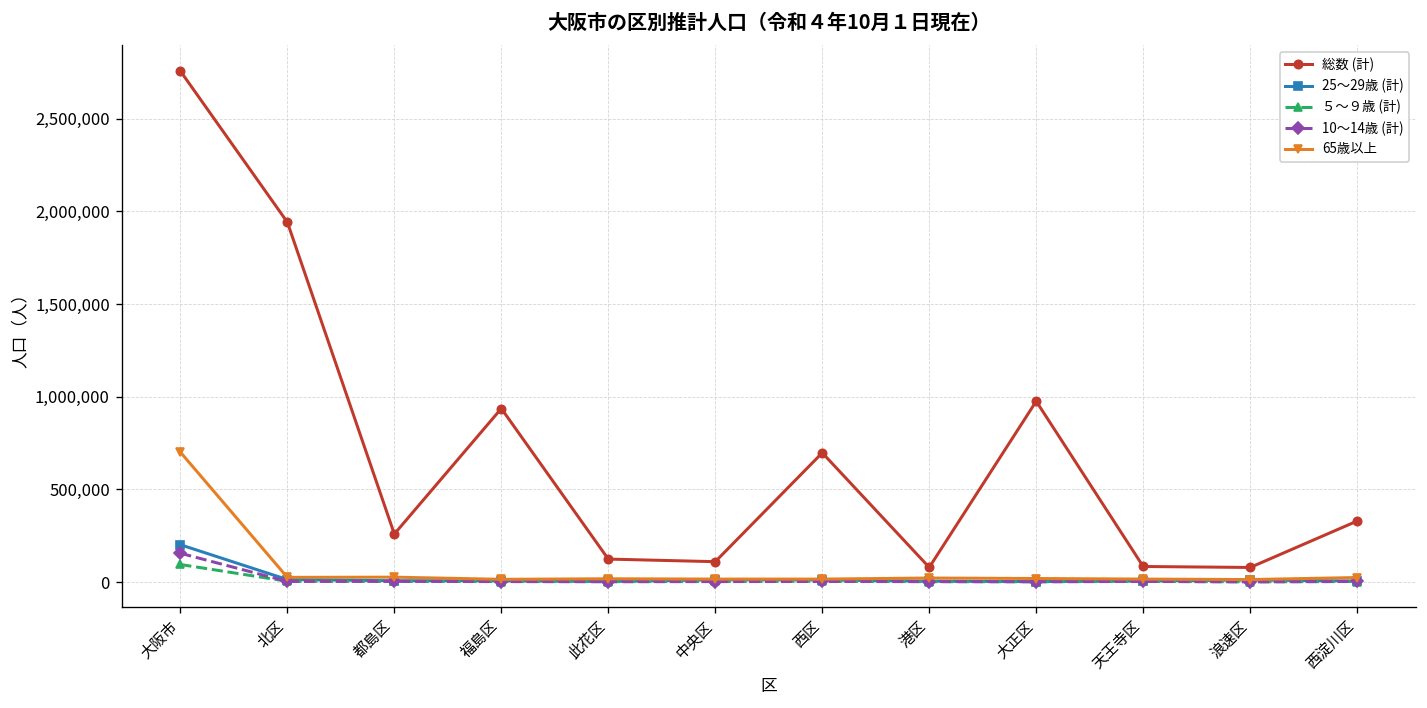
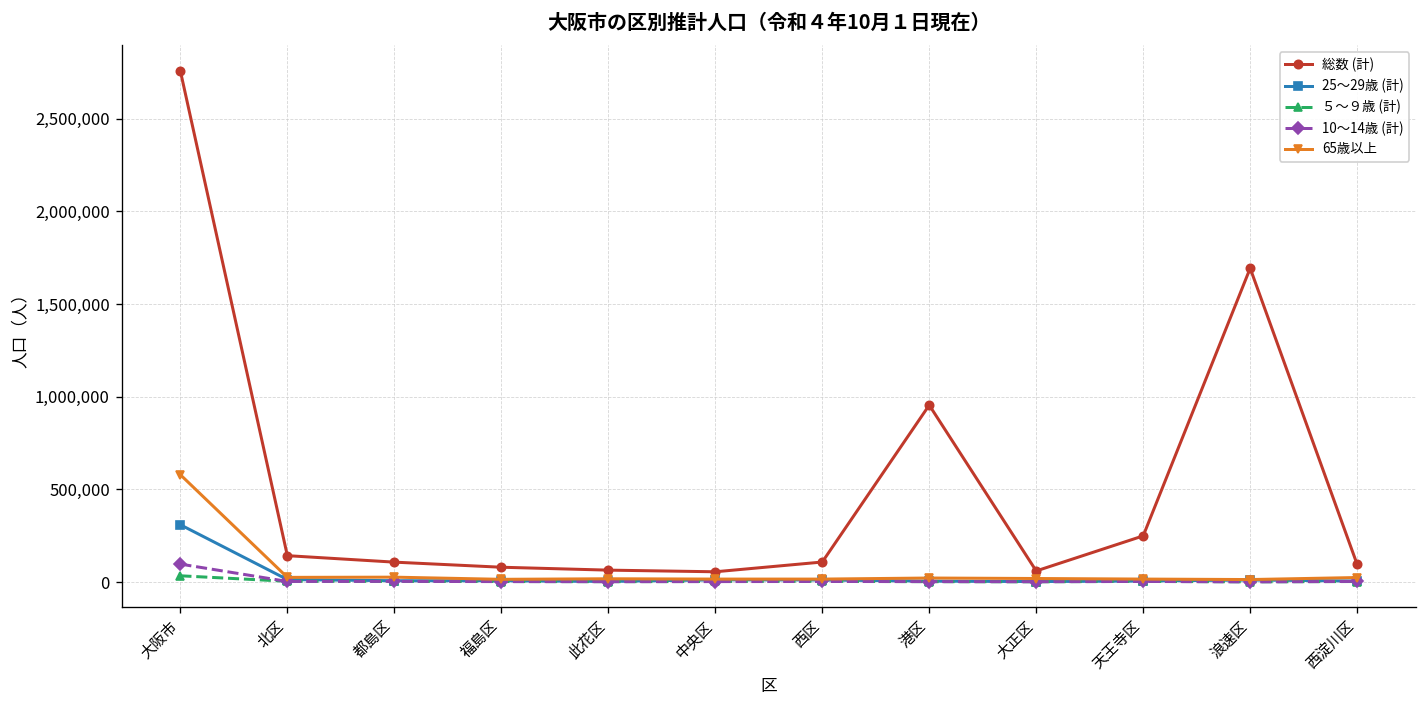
25～29歳 (計), 大阪市: 200,000 -> 310,000
５～９歳 (計), 大阪市: 100,000 -> 30,000
10～14歳 (計), 大阪市: 160,000 -> 100,000
65歳以上, 大阪市: 700,000 -> 580,000
総数 (計), 北区: 1,940,000 -> 140,000
総数 (計), 都島区: 260,000 -> 110,000
総数 (計), 福島区: 940,000 -> 80,000
総数 (計), 此花区: 120,000 -> 60,000
総数 (計), 中央区: 110,000 -> 60,000
総数 (計), 西区: 700,000 -> 110,000
総数 (計), 港区: 80,000 -> 950,000
総数 (計), 大正区: 980,000 -> 60,000
総数 (計), 天王寺区: 80,000 -> 250,000
総数 (計), 浪速区: 80,000 -> 1,690,000
総数 (計), 西淀川区: 330,000 -> 100,000
